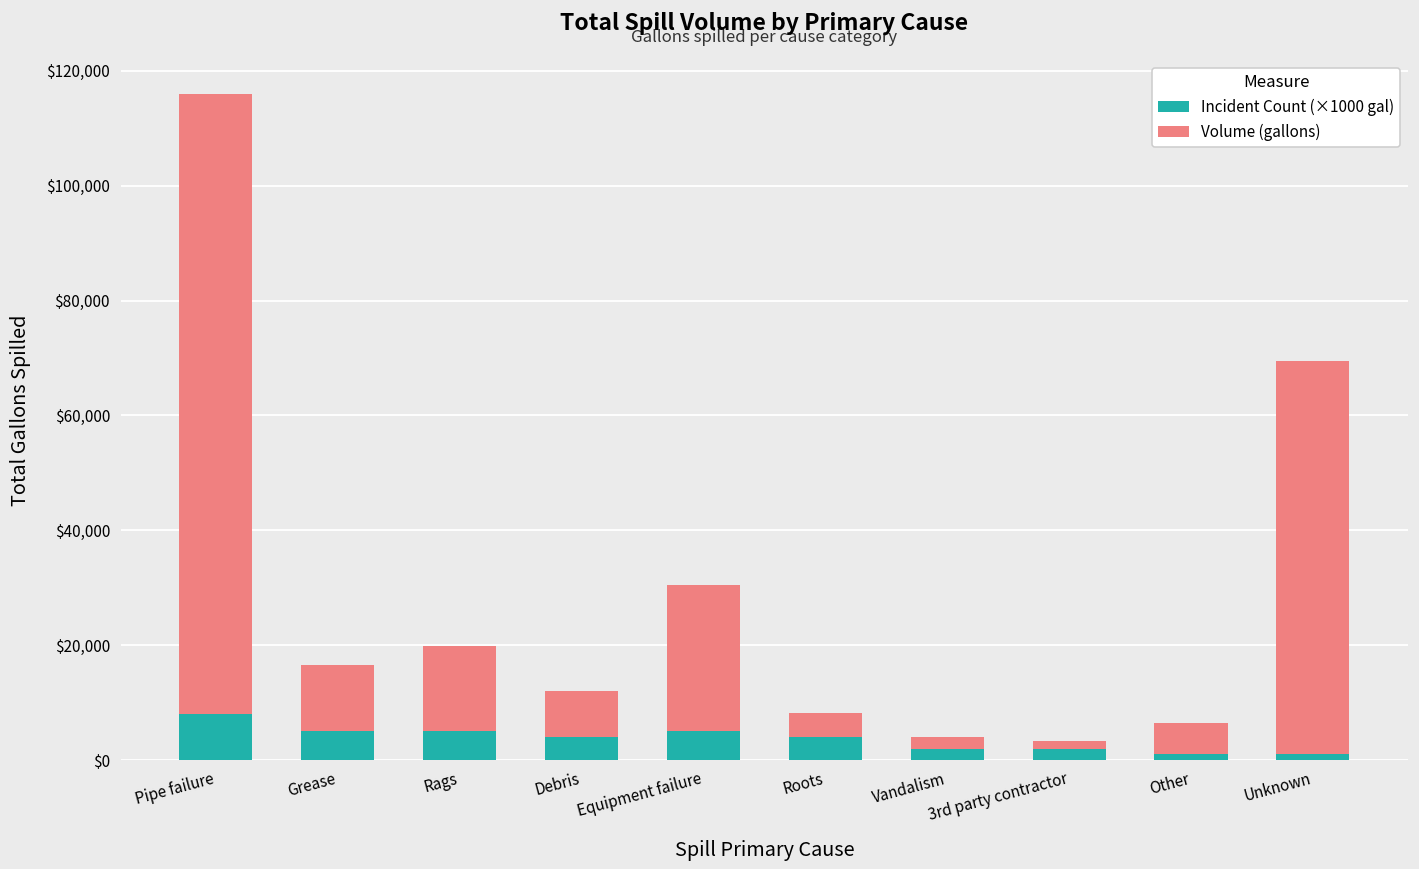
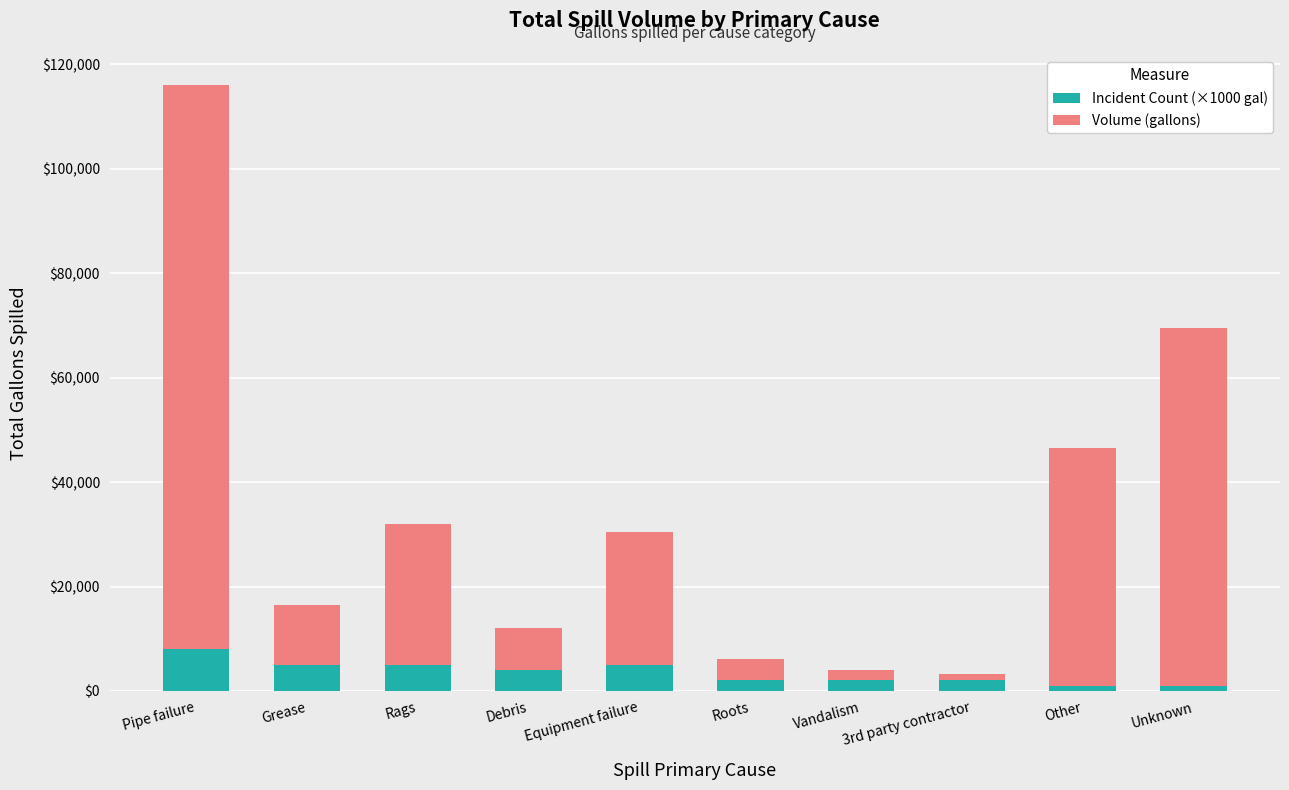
Volume (gallons), Rags: $15,000 -> $27,000
Incident Count (×1000 gal), Roots: $4,000 -> $2,000
Volume (gallons), Other: $5,000 -> $46,000
